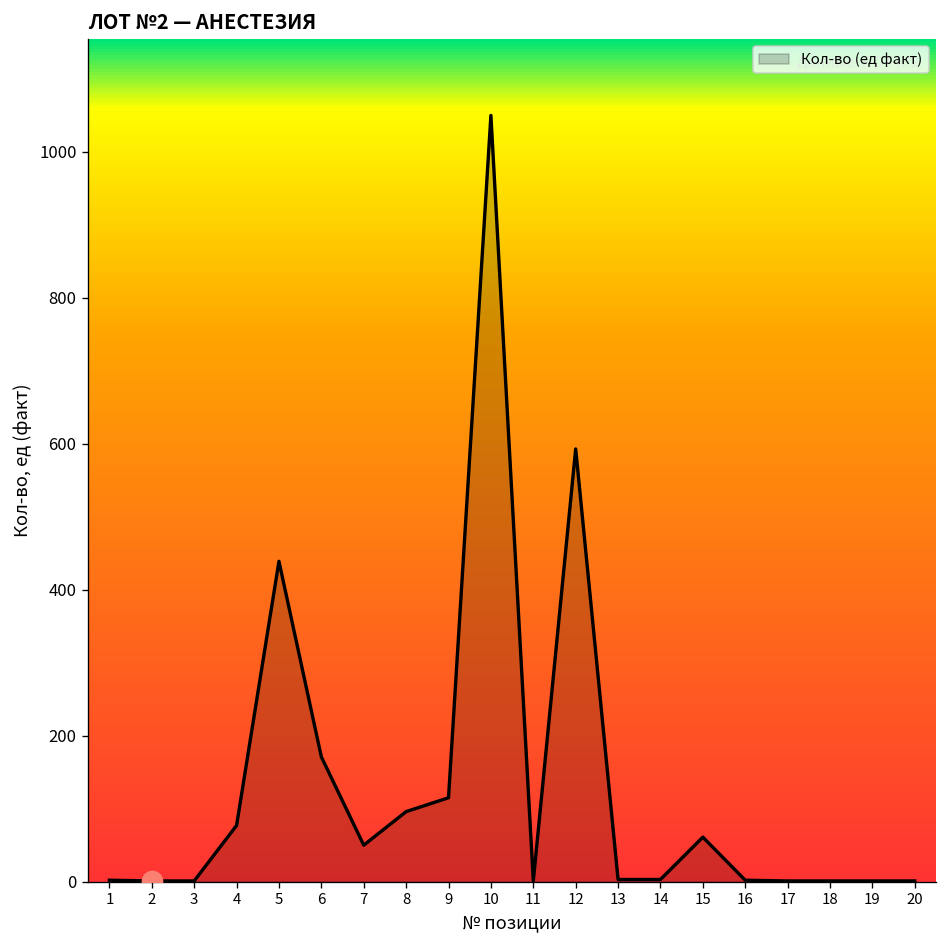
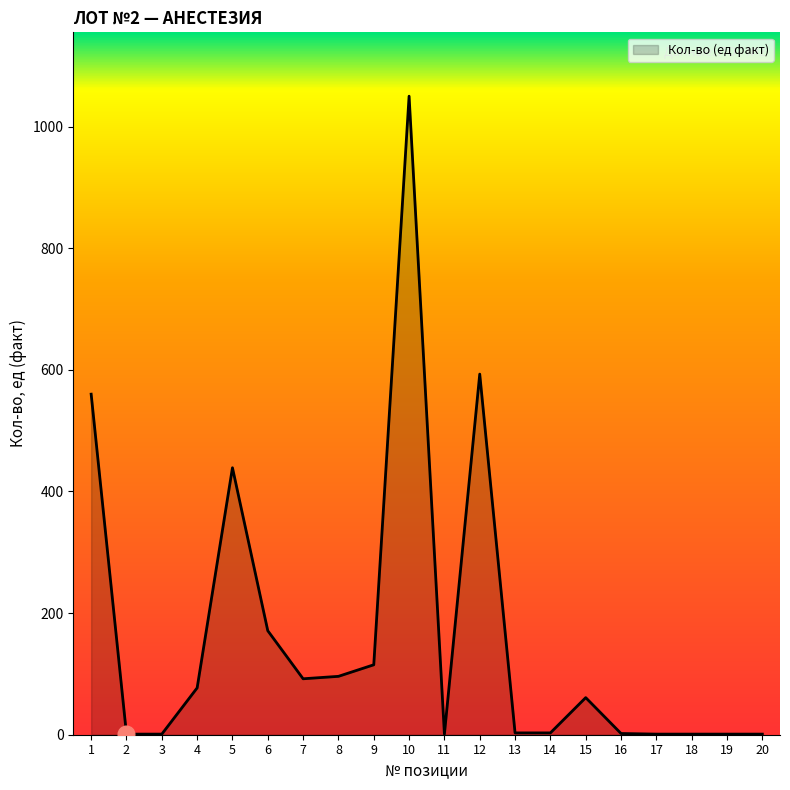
Кол-во (ед факт), 1: 0 -> 560
Кол-во (ед факт), 7: 50 -> 90
